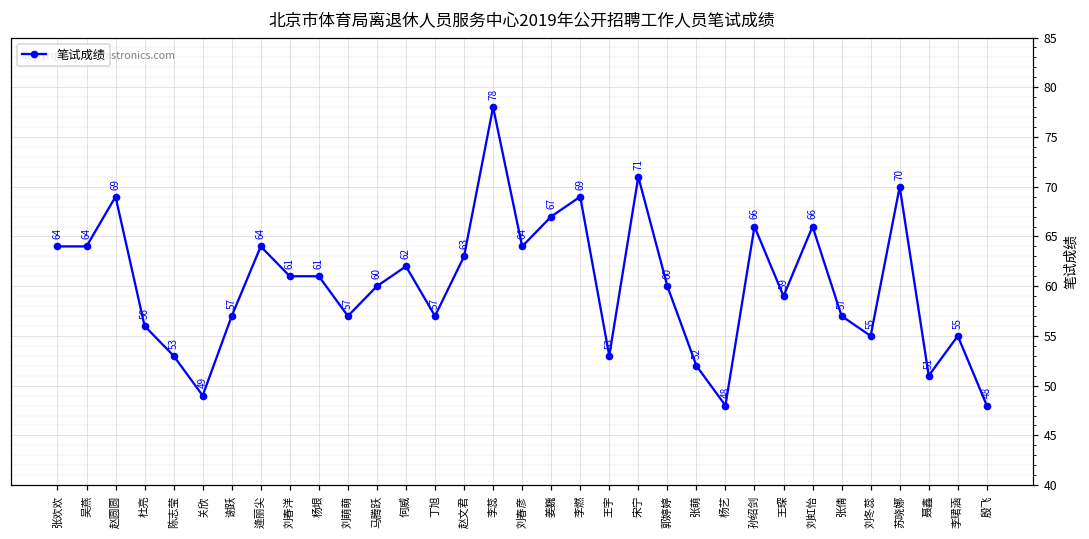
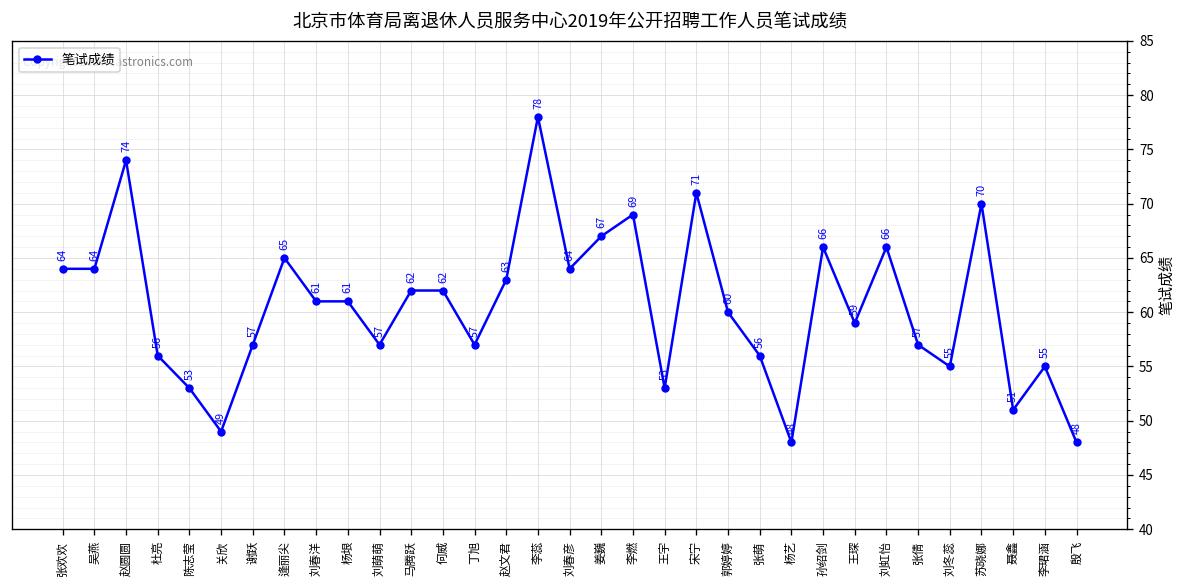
赵圆圆: 69 -> 74
逄丽尖: 64 -> 65
马腾跃: 60 -> 62
张萌: 52 -> 56
